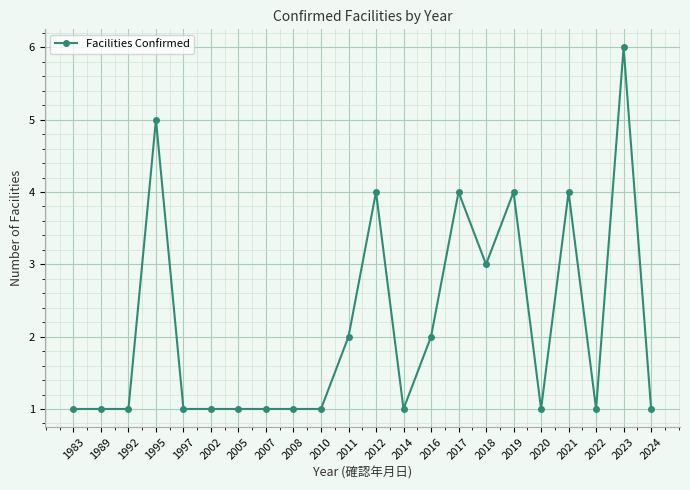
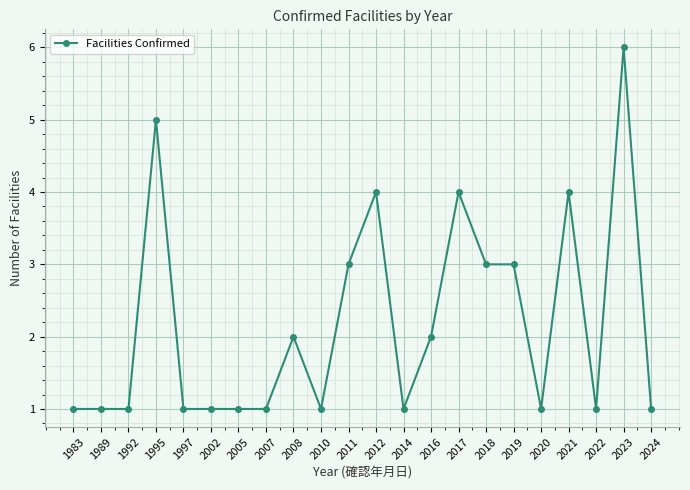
2008: 1 -> 2
2011: 2 -> 3
2019: 4 -> 3
